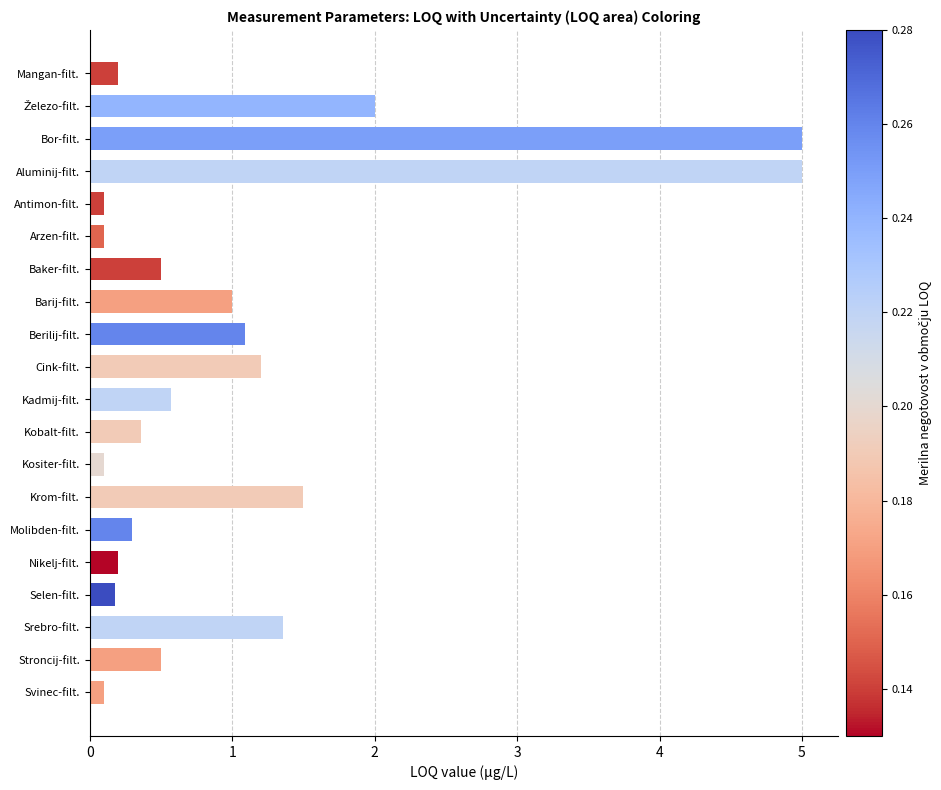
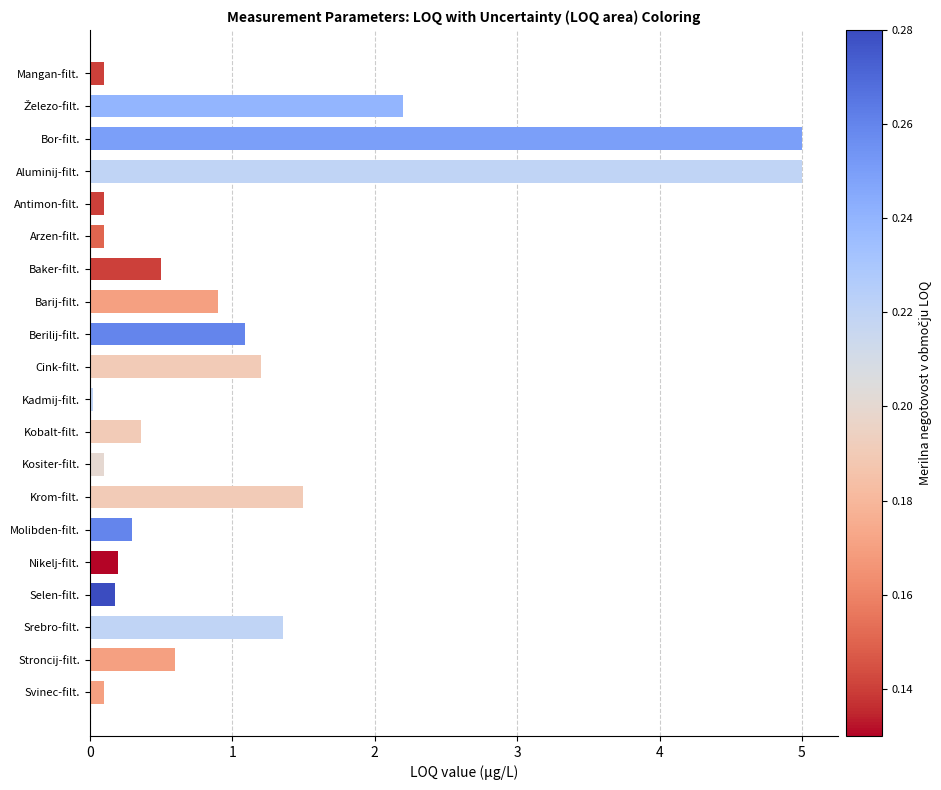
Mangan-filt.: 0.2 -> 0.1
Železo-filt.: 2.0 -> 2.2
Barij-filt.: 1.0 -> 0.9
Kadmij-filt.: 0.57 -> 0.02
Stroncij-filt.: 0.5 -> 0.6
